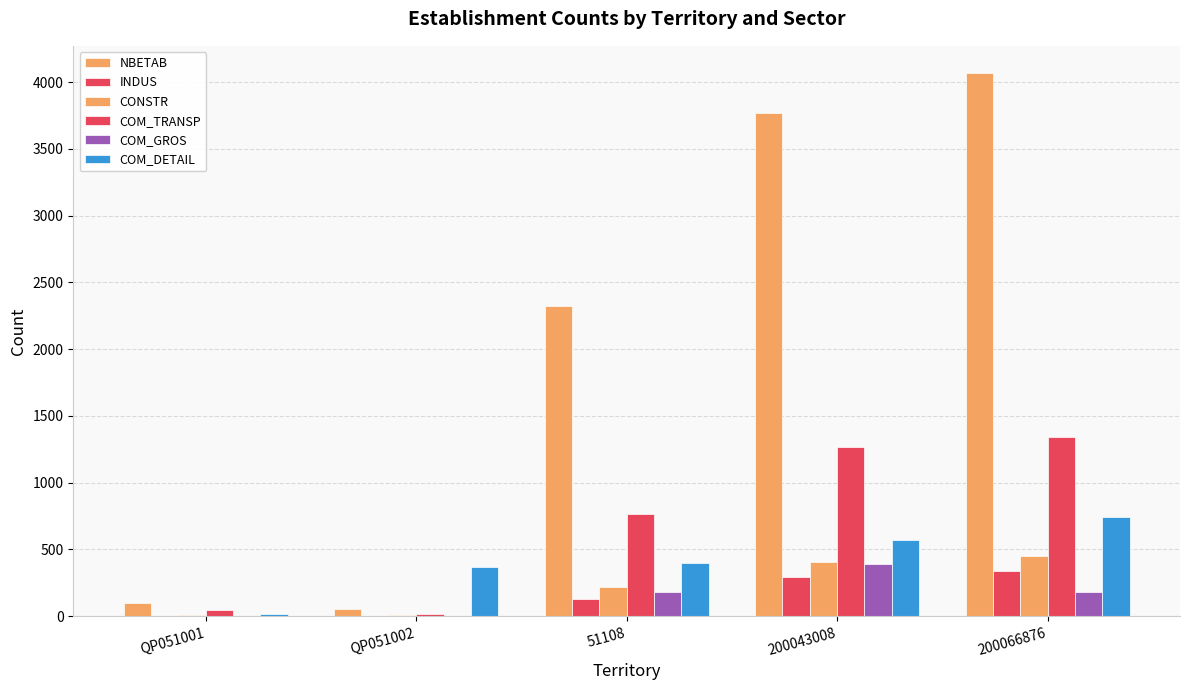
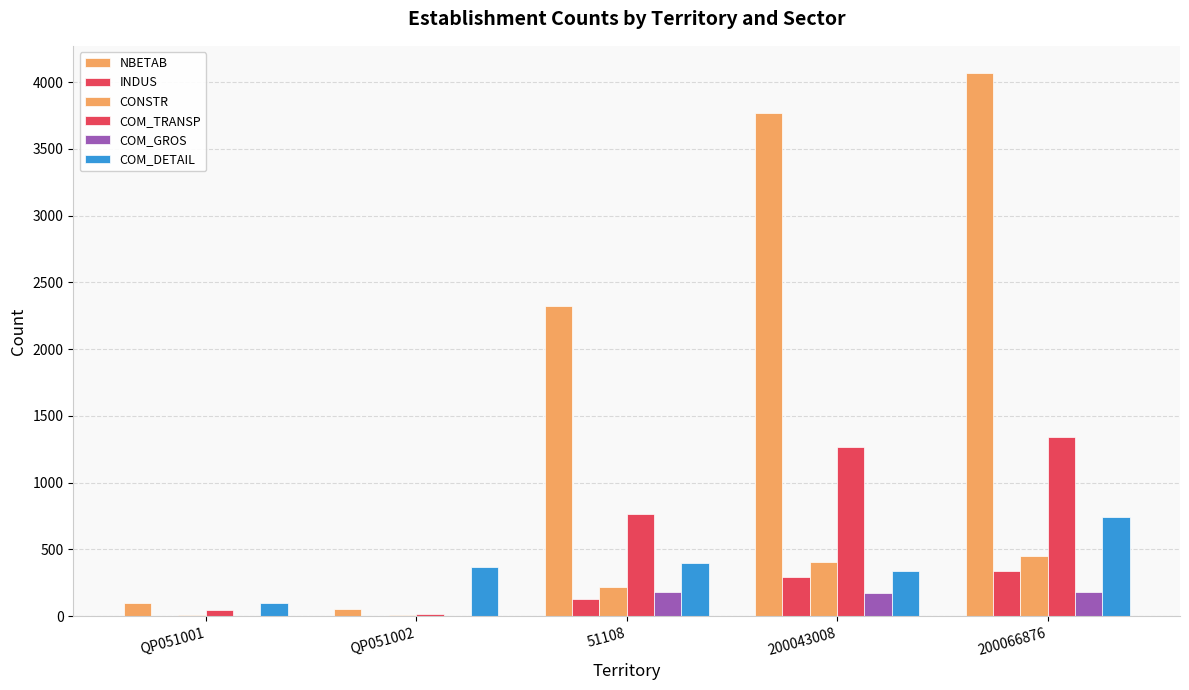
COM_DETAIL, QP051001: 20 -> 100
COM_GROS, 200043008: 390 -> 170
COM_DETAIL, 200043008: 570 -> 340
